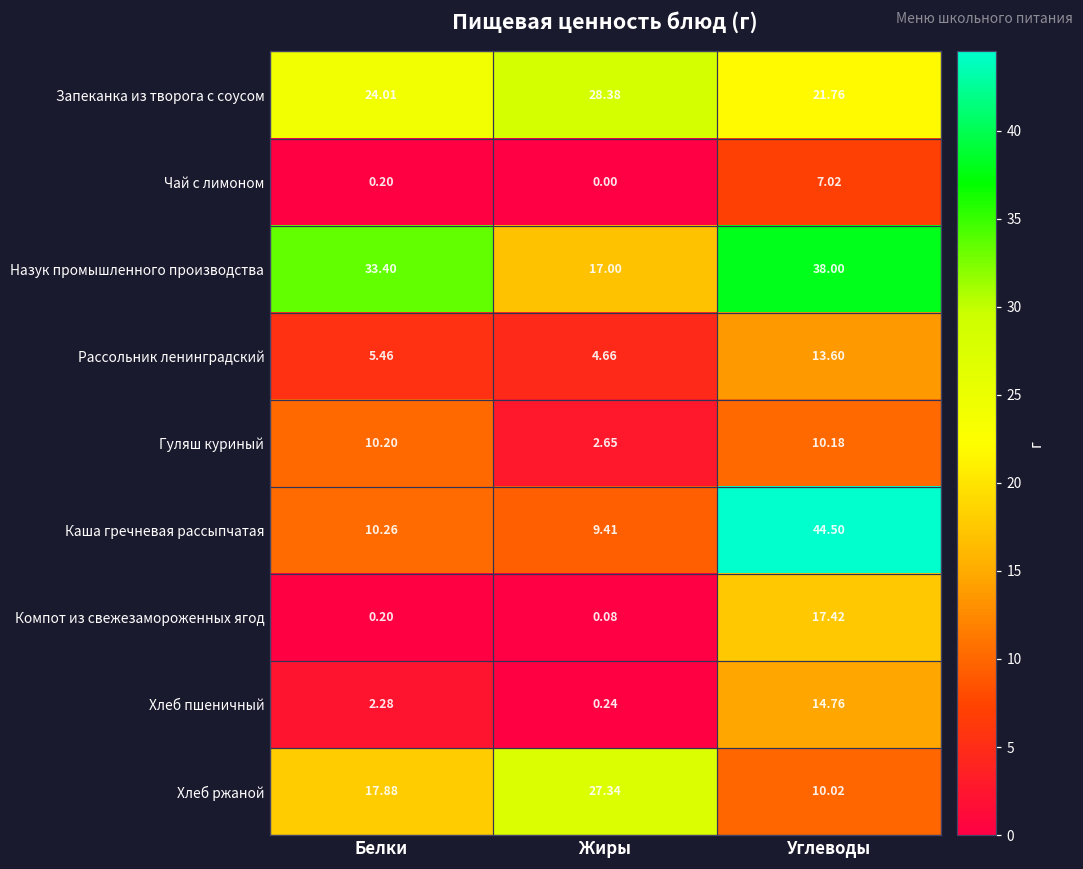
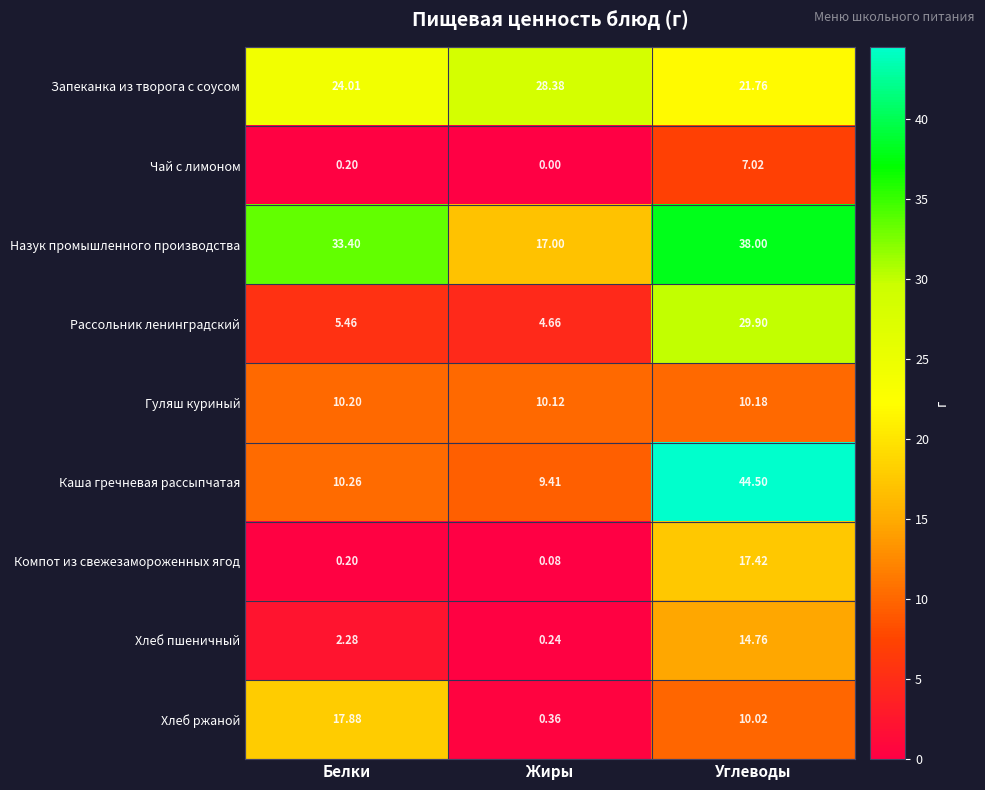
Рассольник ленинградский, Углеводы: 13.60 -> 29.90
Гуляш куриный, Жиры: 2.65 -> 10.12
Хлеб ржаной, Жиры: 27.34 -> 0.36
